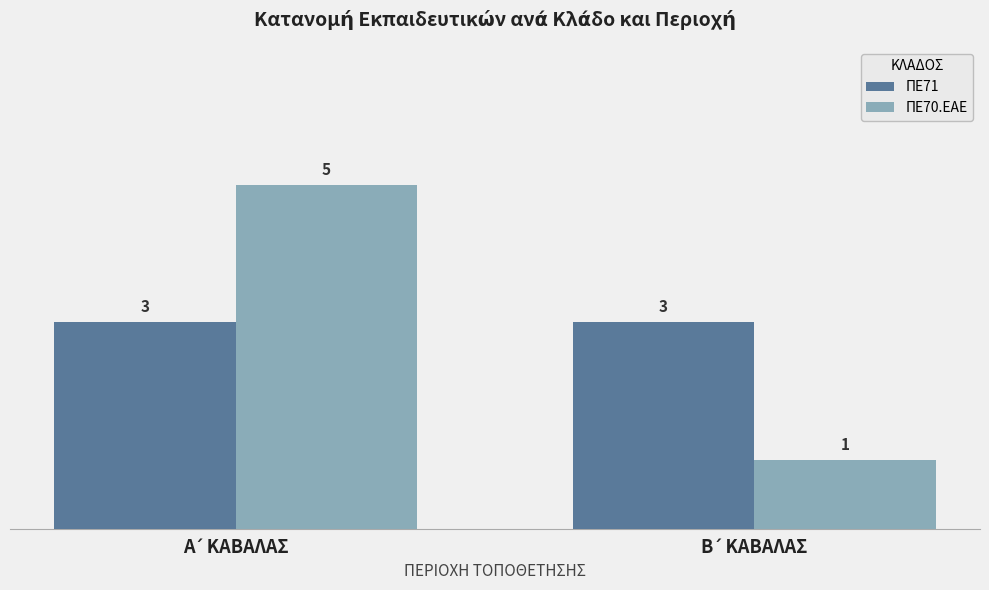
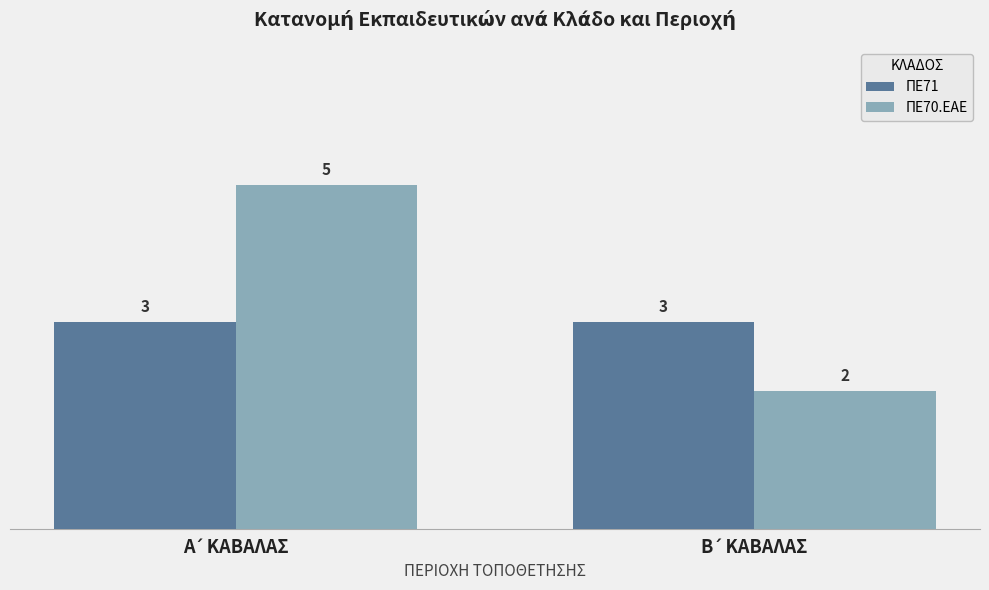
ΠΕ70.ΕΑΕ, Β΄ ΚΑΒΑΛΑΣ: 1 -> 2
